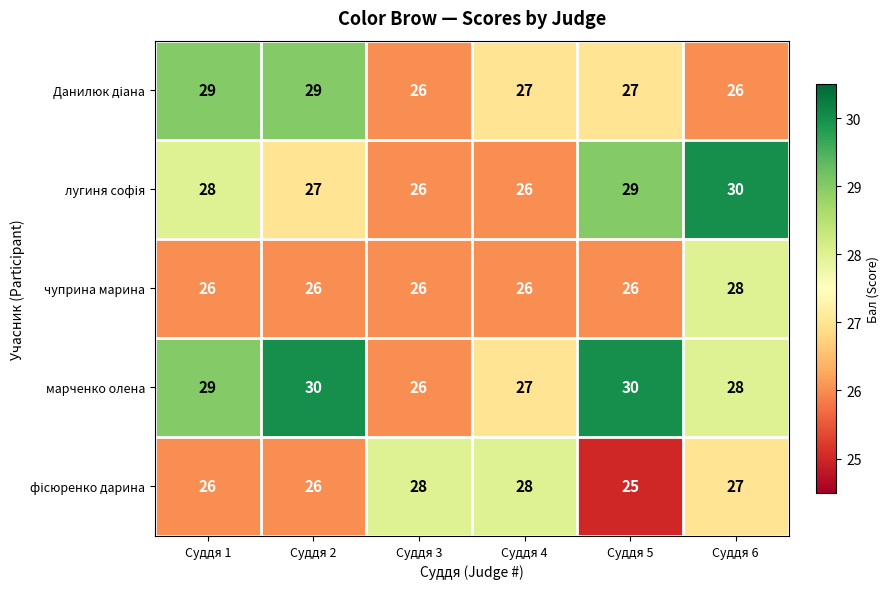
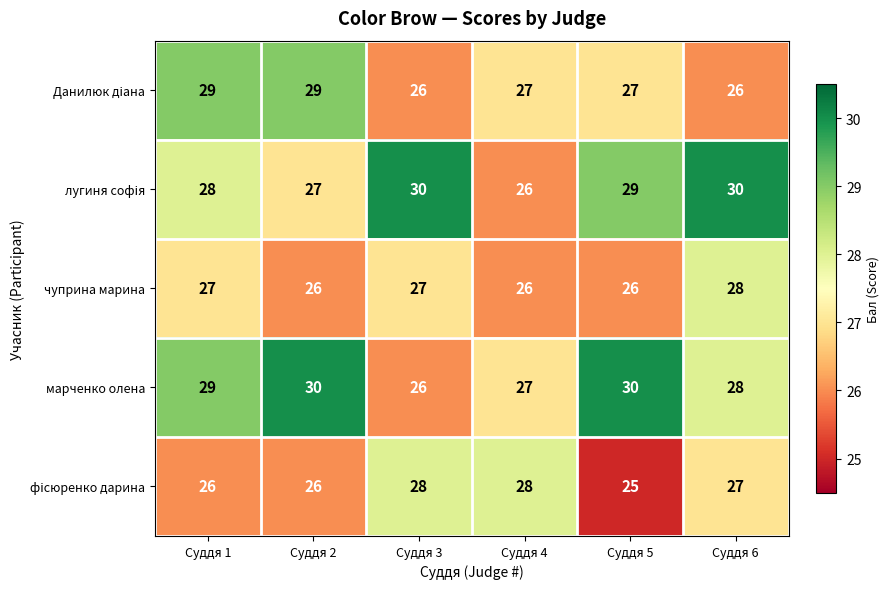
лугиня софія, Суддя 3: 26 -> 30
чуприна марина, Суддя 1: 26 -> 27
чуприна марина, Суддя 3: 26 -> 27
